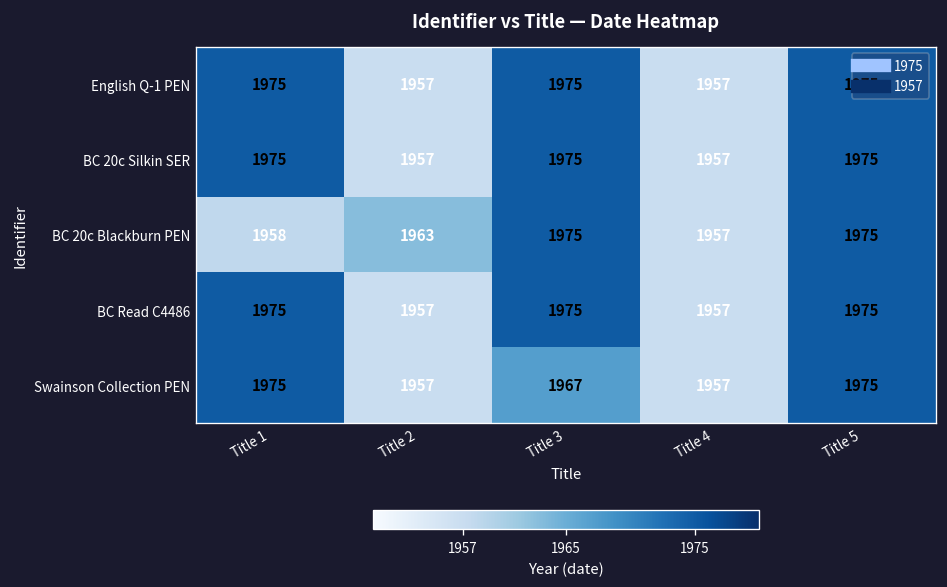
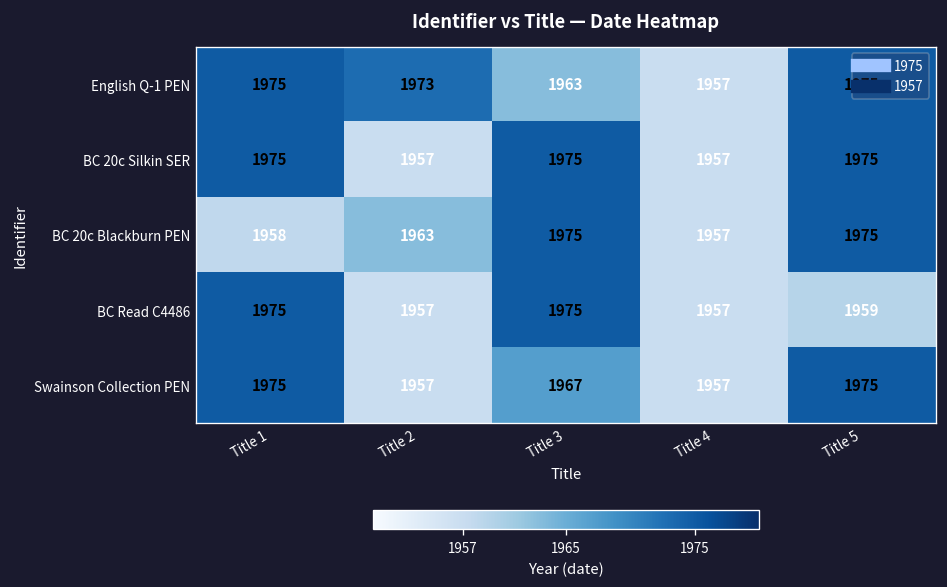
English Q-1 PEN, Title 2: 1957 -> 1973
English Q-1 PEN, Title 3: 1975 -> 1963
BC Read C4486, Title 5: 1975 -> 1959
